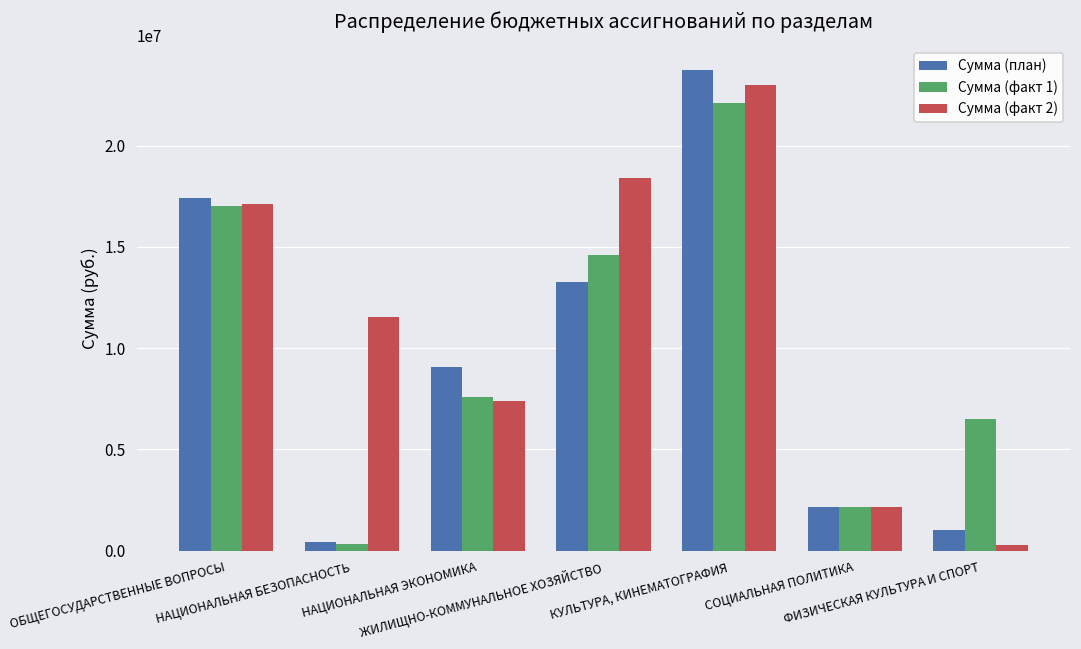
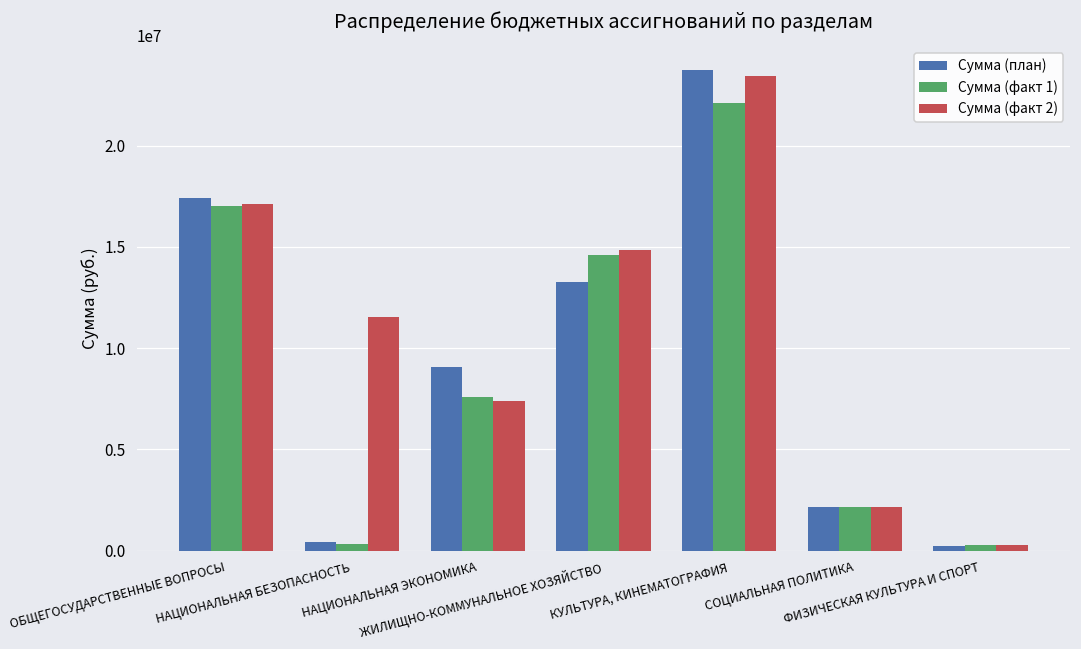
Сумма (факт 2), ЖИЛИЩНО-КОММУНАЛЬНОЕ ХОЗЯЙСТВО: 18400000 -> 14900000
Сумма (факт 2), КУЛЬТУРА, КИНЕМАТОГРАФИЯ: 23000000 -> 23500000
Сумма (план), ФИЗИЧЕСКАЯ КУЛЬТУРА И СПОРТ: 1000000 -> 200000
Сумма (факт 1), ФИЗИЧЕСКАЯ КУЛЬТУРА И СПОРТ: 6500000 -> 300000
